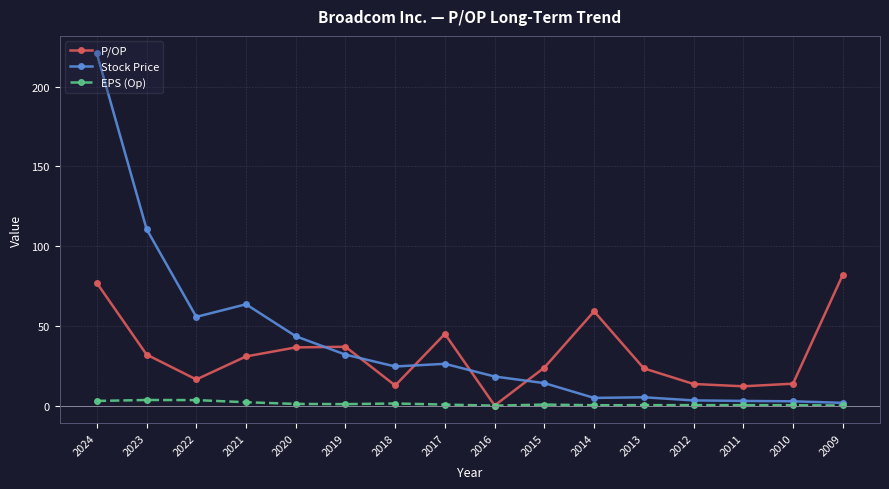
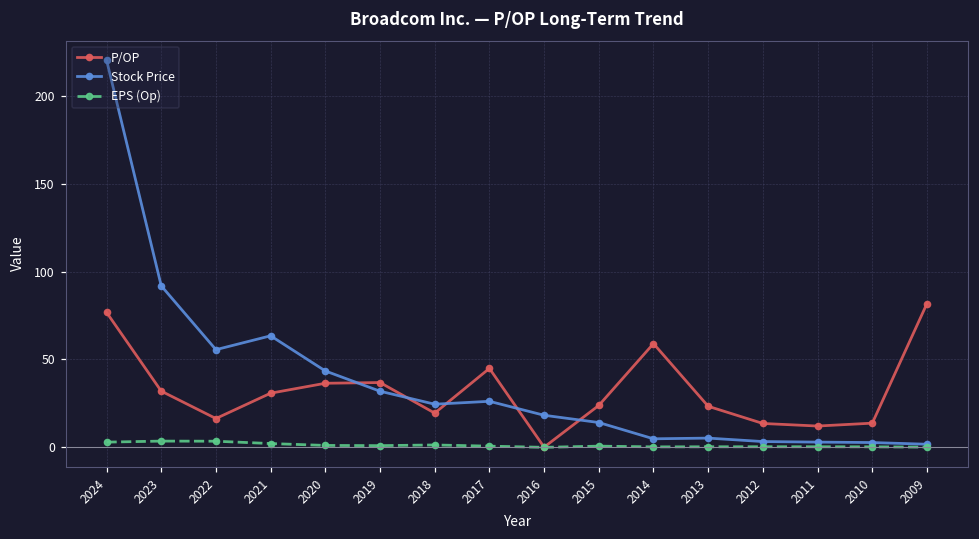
Stock Price, 2023: 111 -> 92
P/OP, 2018: 13 -> 19
